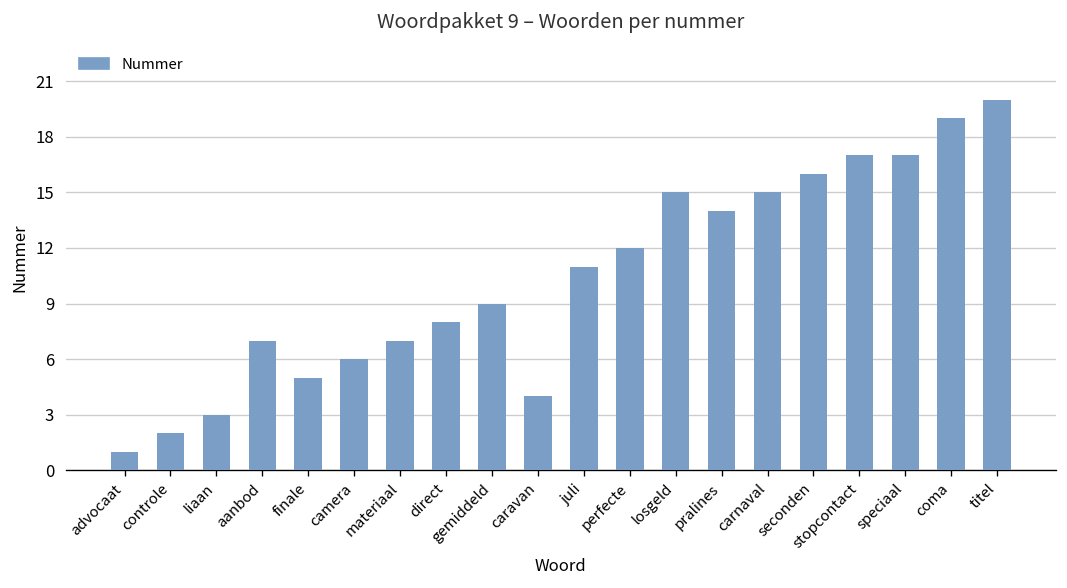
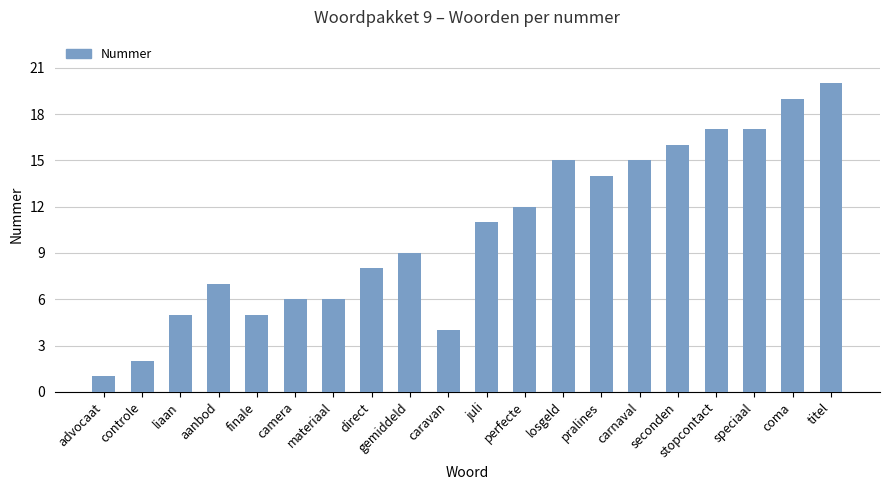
liaan: 3 -> 5
materiaal: 7 -> 6
